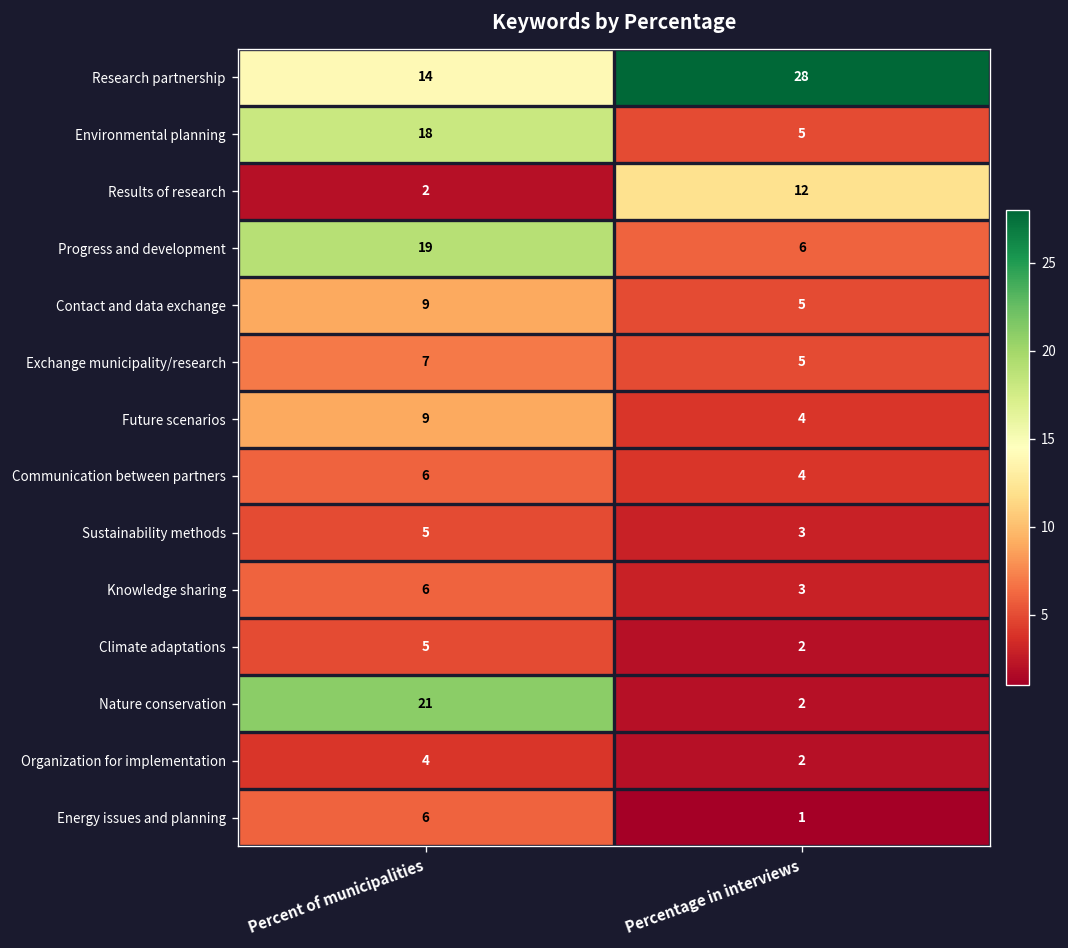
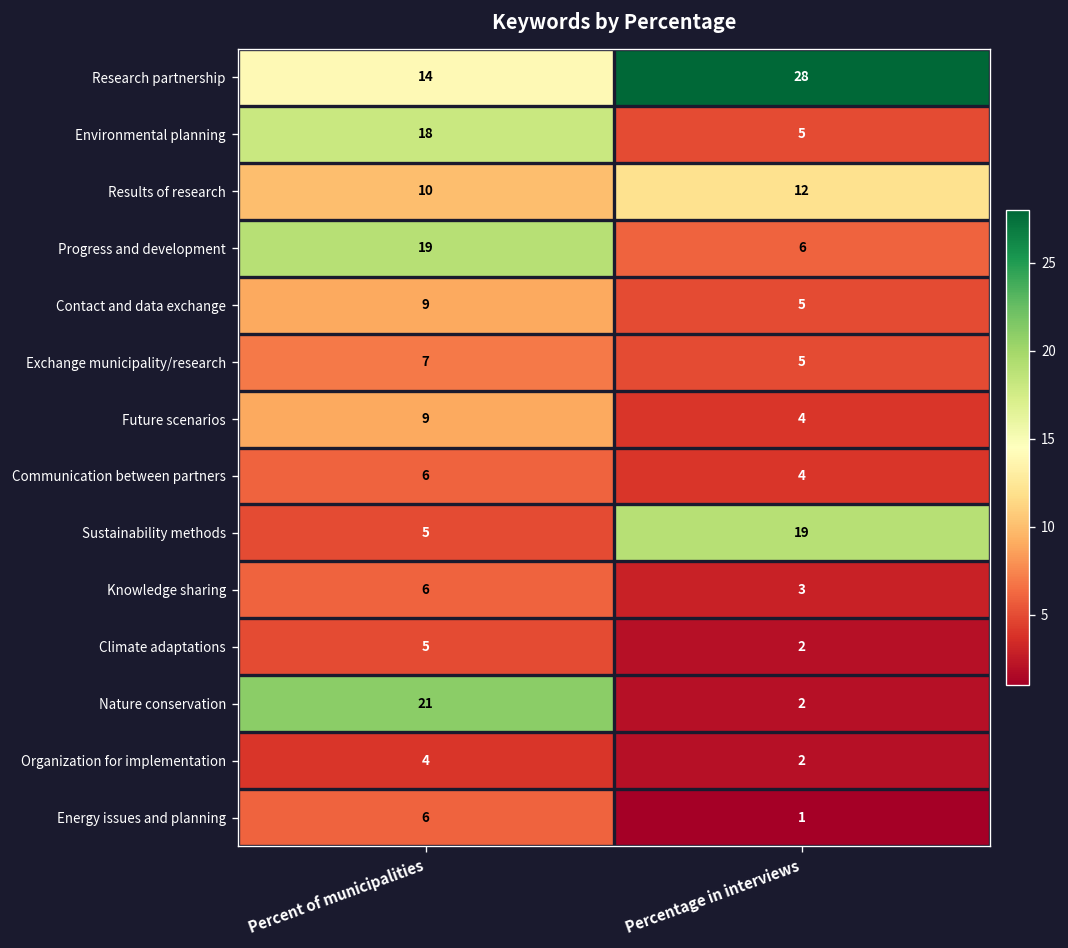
Results of research, Percent of municipalities: 2 -> 10
Sustainability methods, Percentage in interviews: 3 -> 19
